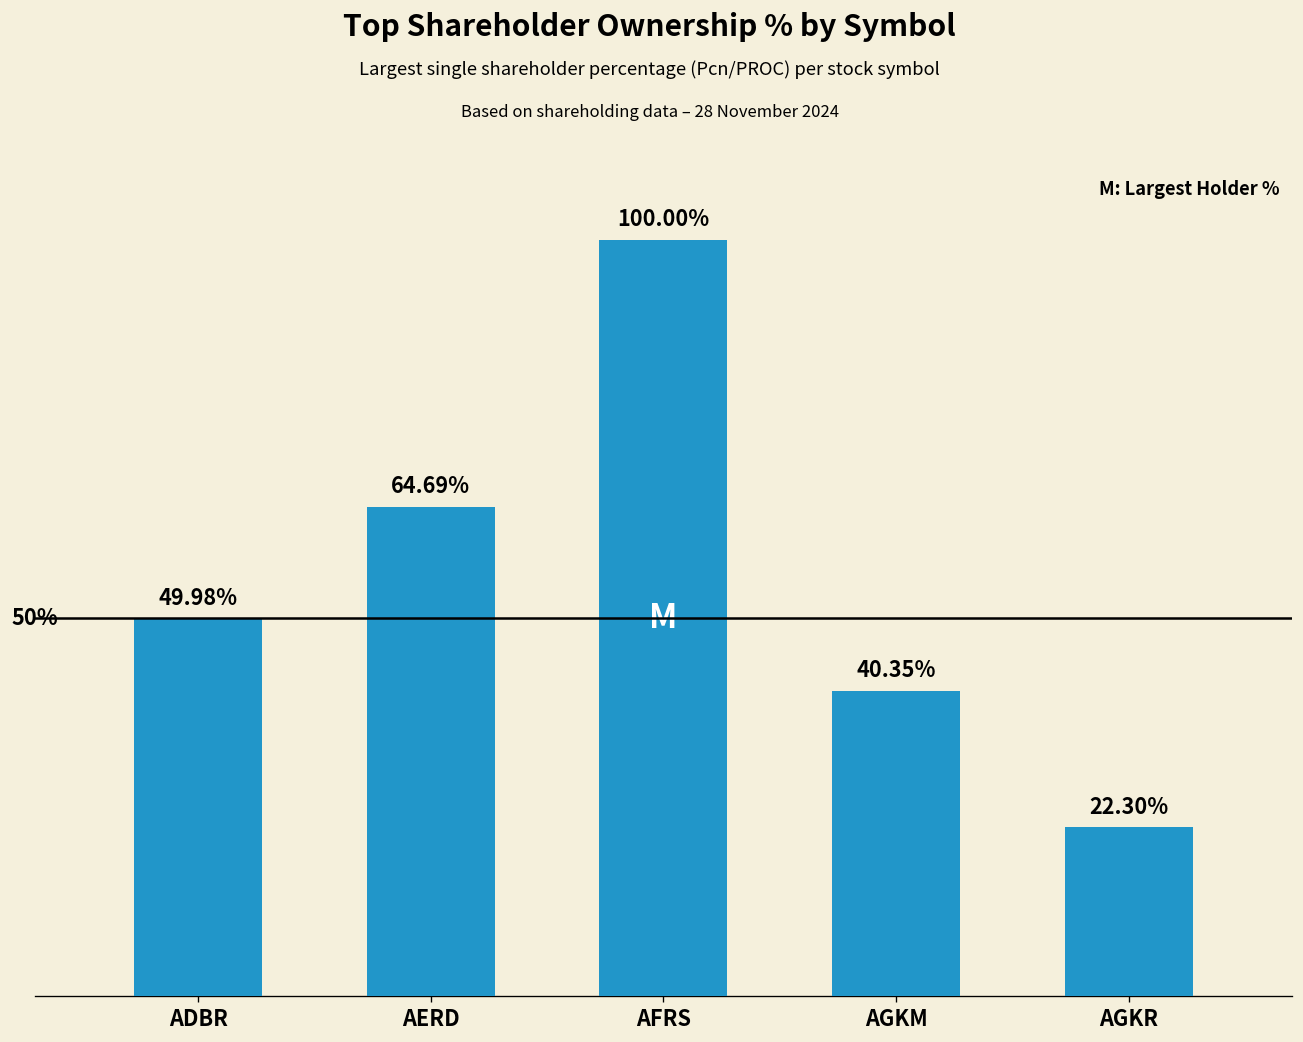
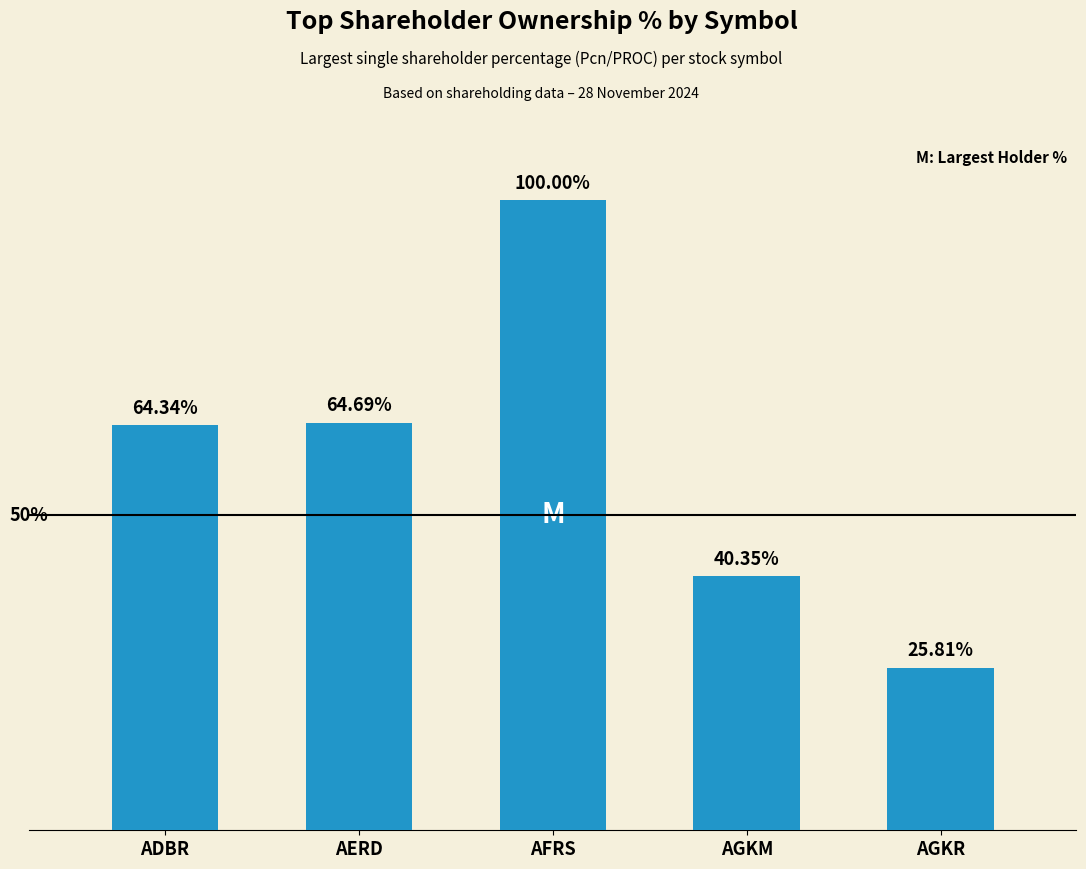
ADBR: 49.98% -> 64.34%
AGKR: 22.30% -> 25.81%
